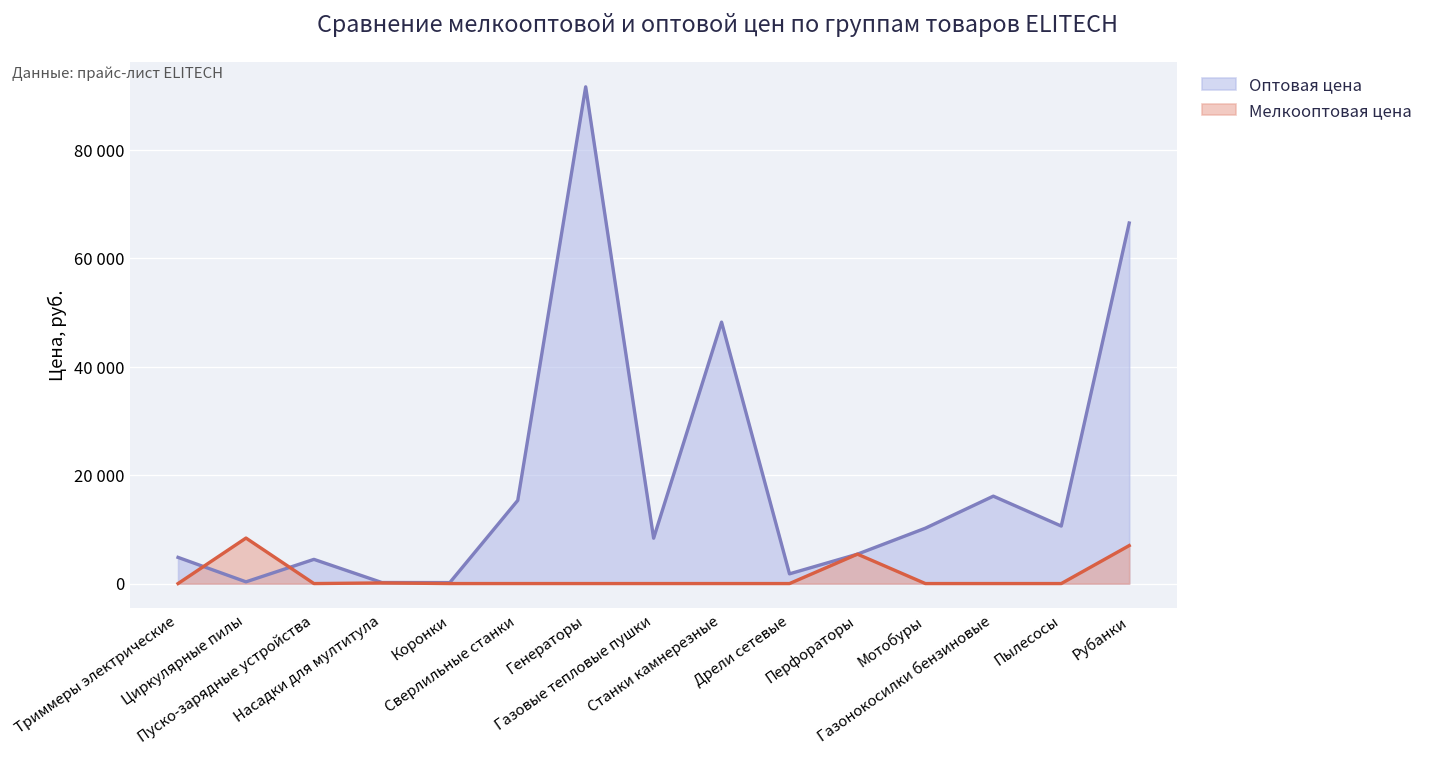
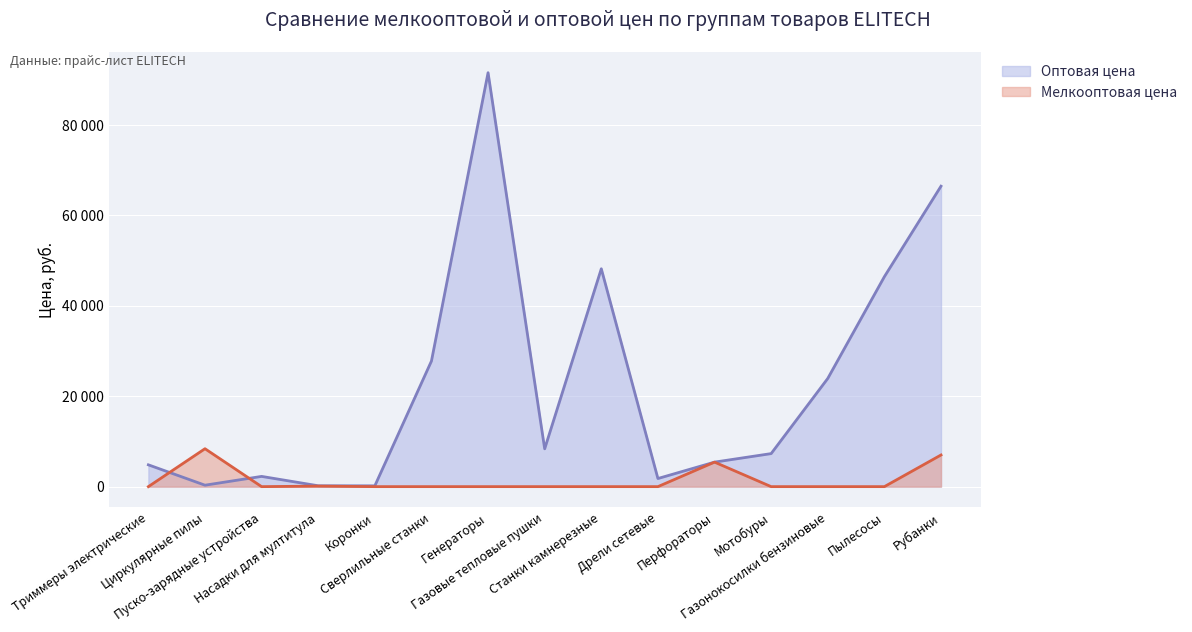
Оптовая цена, Пуско-зарядные устройства: 4000 -> 2000
Оптовая цена, Сверлильные станки: 15000 -> 28000
Оптовая цена, Мотобуры: 10000 -> 7000
Оптовая цена, Газонокосилки бензиновые: 16000 -> 24000
Оптовая цена, Пылесосы: 11000 -> 46000
